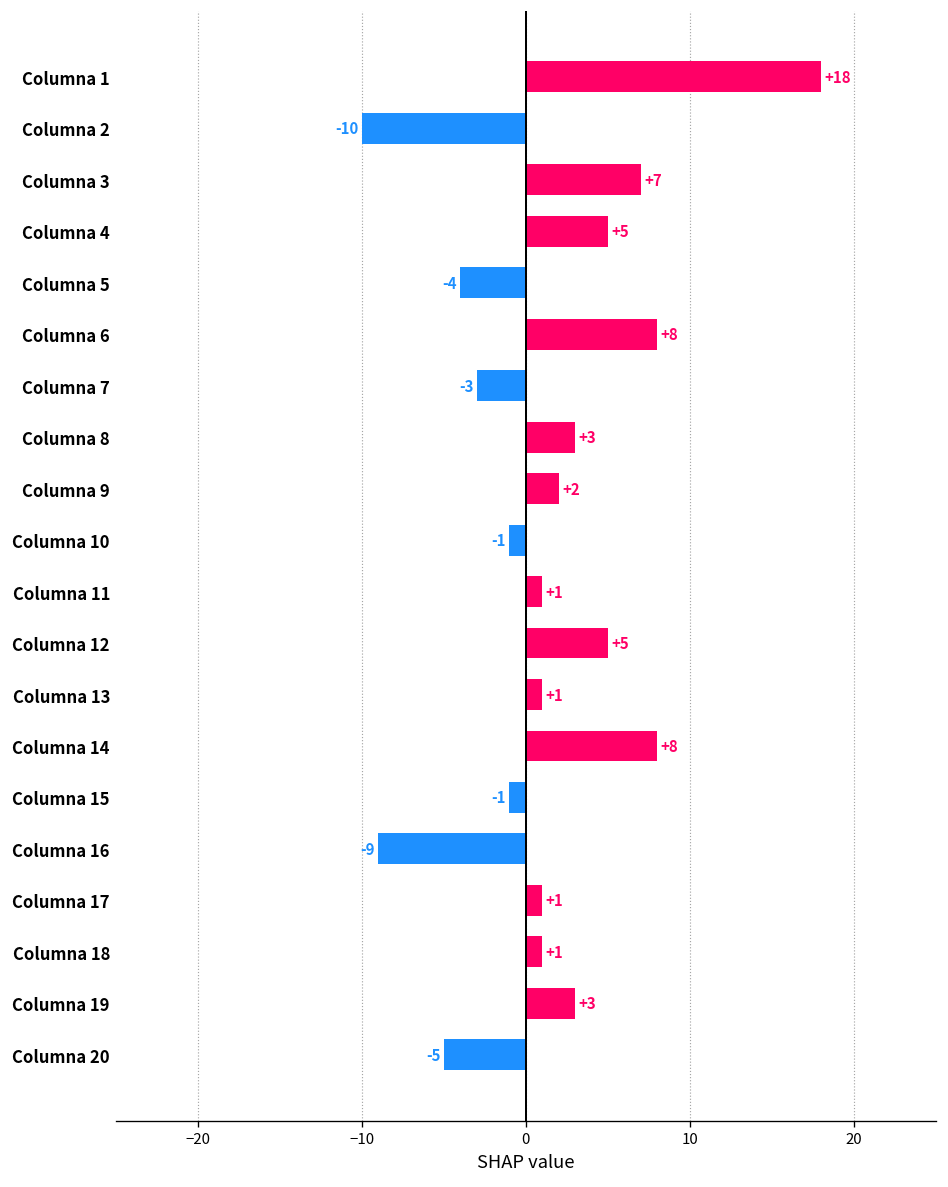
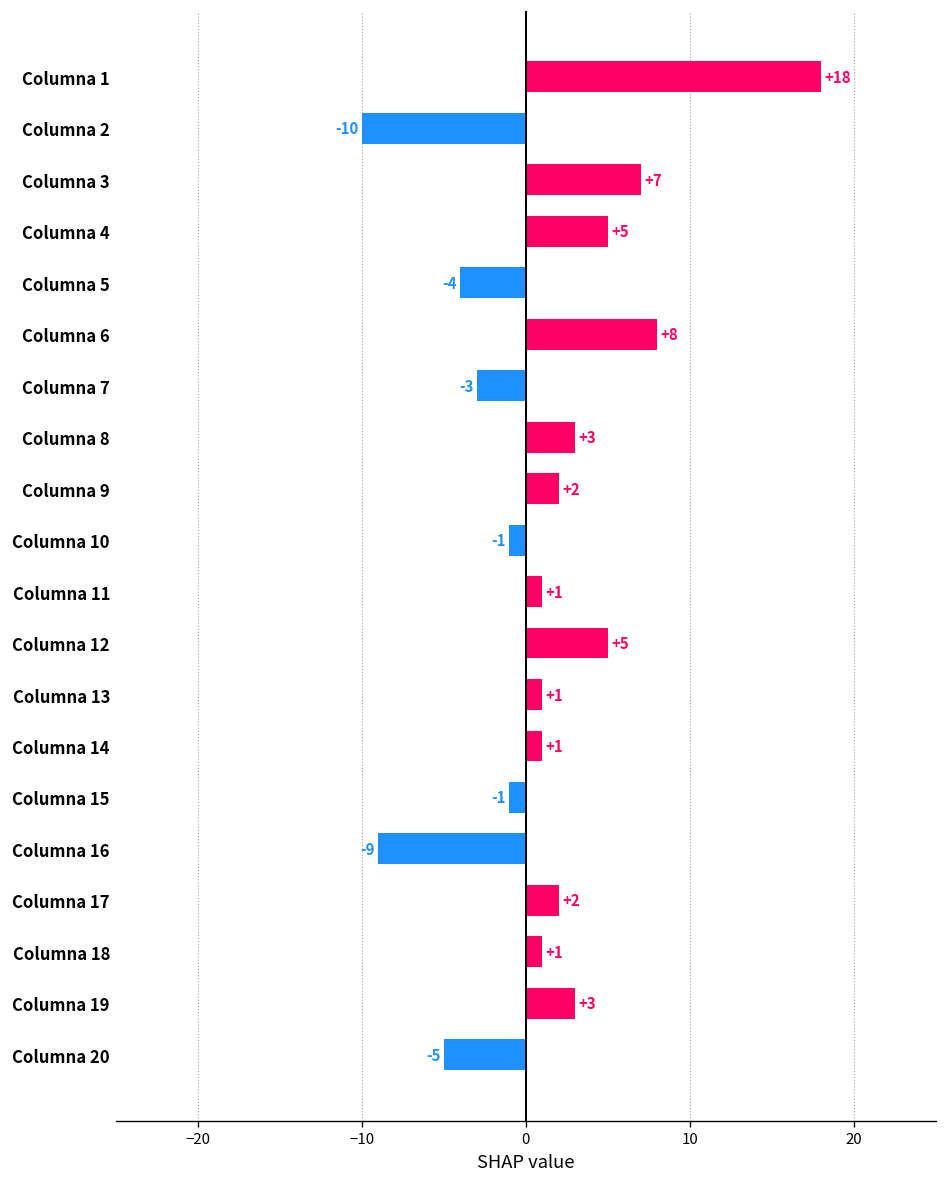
Columna 14: +8 -> +1
Columna 17: +1 -> +2
